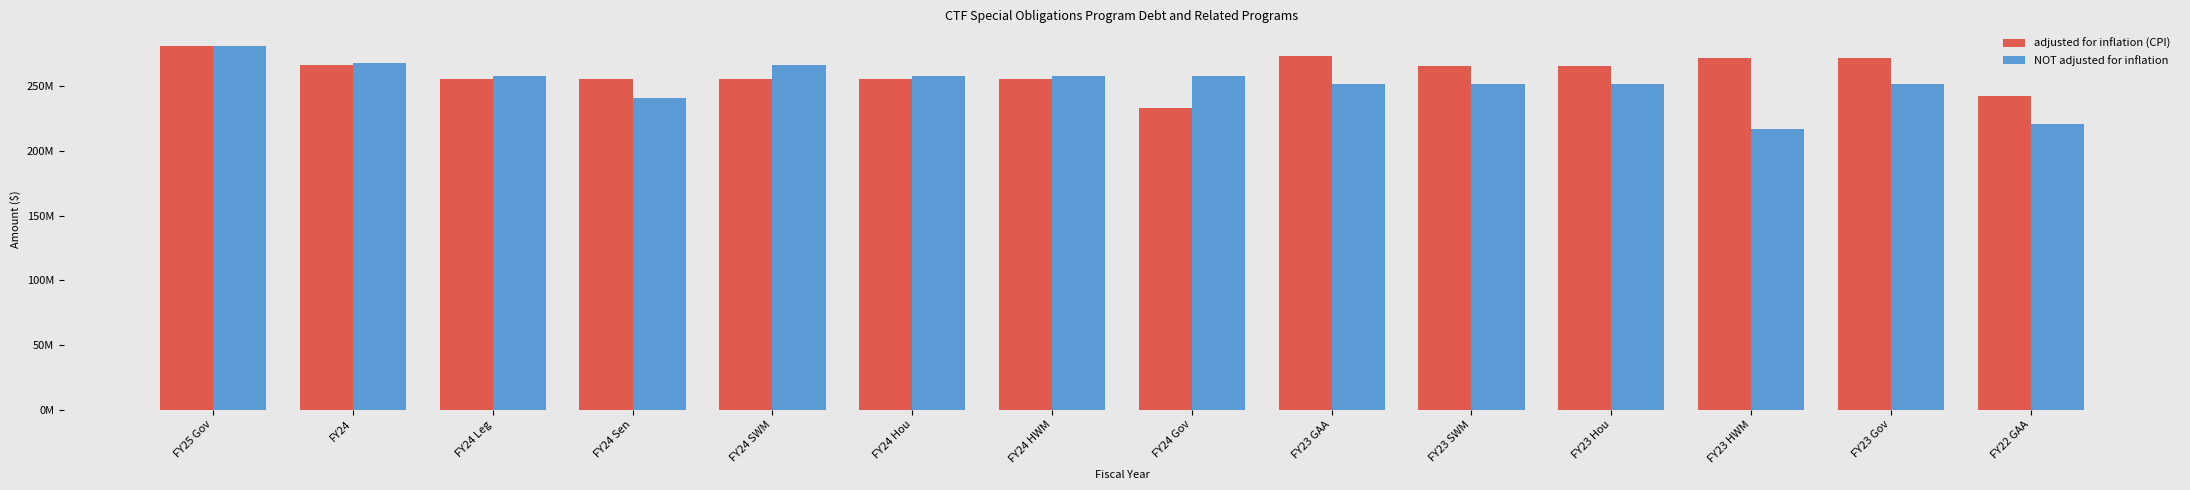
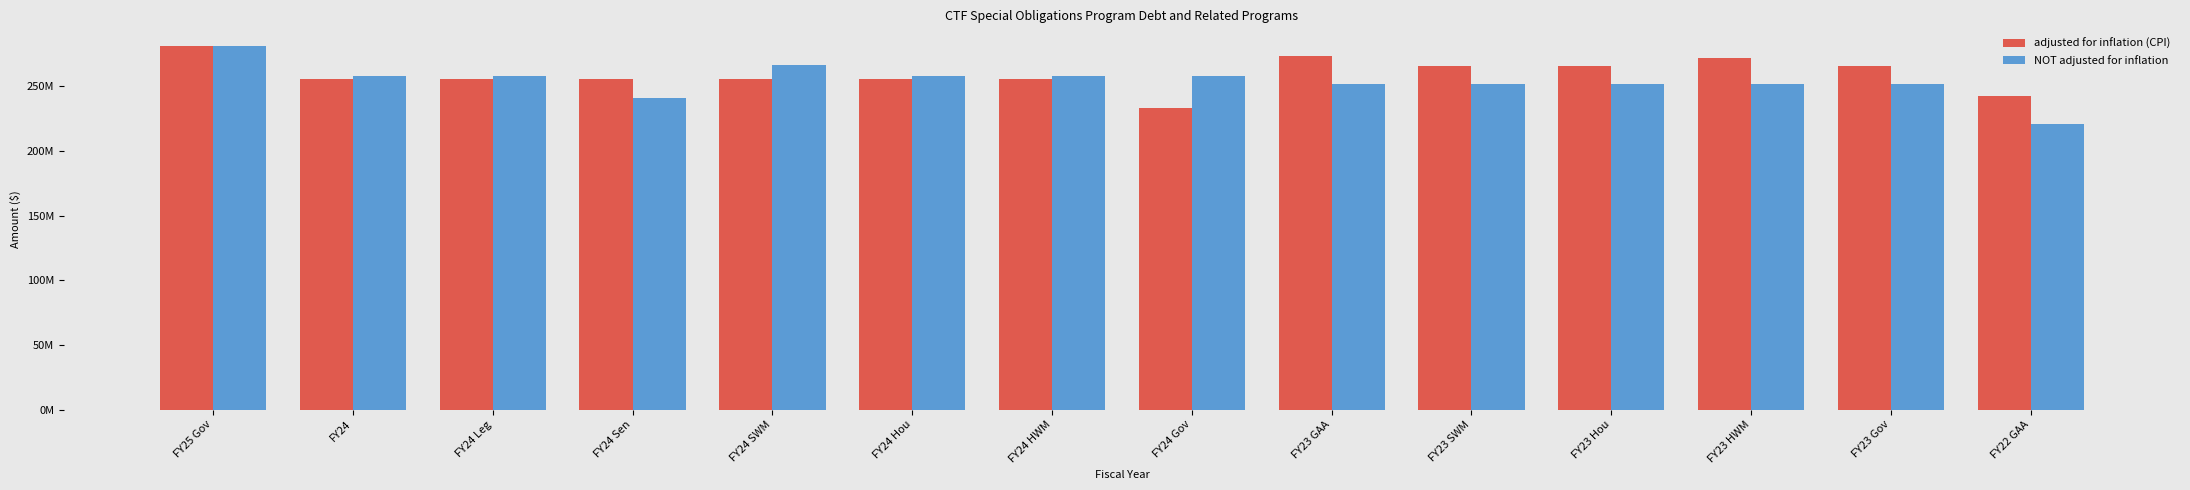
adjusted for inflation (CPI), FY24: 267000000 -> 255000000
NOT adjusted for inflation, FY24: 268000000 -> 258000000
NOT adjusted for inflation, FY23 HWM: 217000000 -> 252000000
adjusted for inflation (CPI), FY23 Gov: 272000000 -> 265000000
